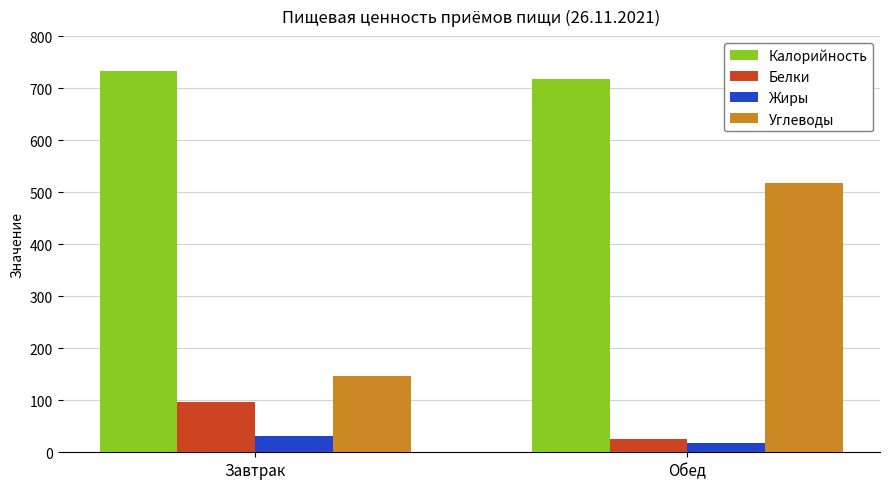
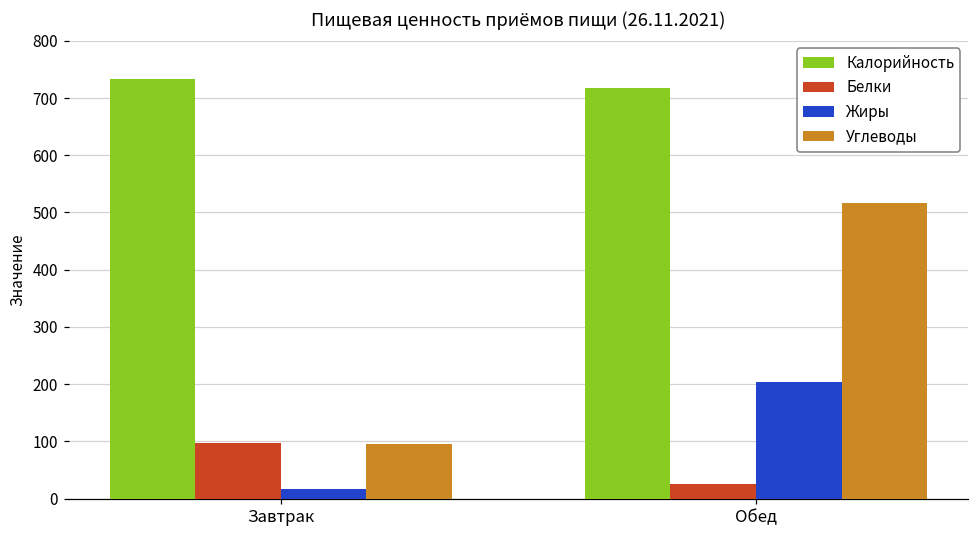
Жиры, Завтрак: 30 -> 20
Углеводы, Завтрак: 150 -> 100
Жиры, Обед: 20 -> 200
